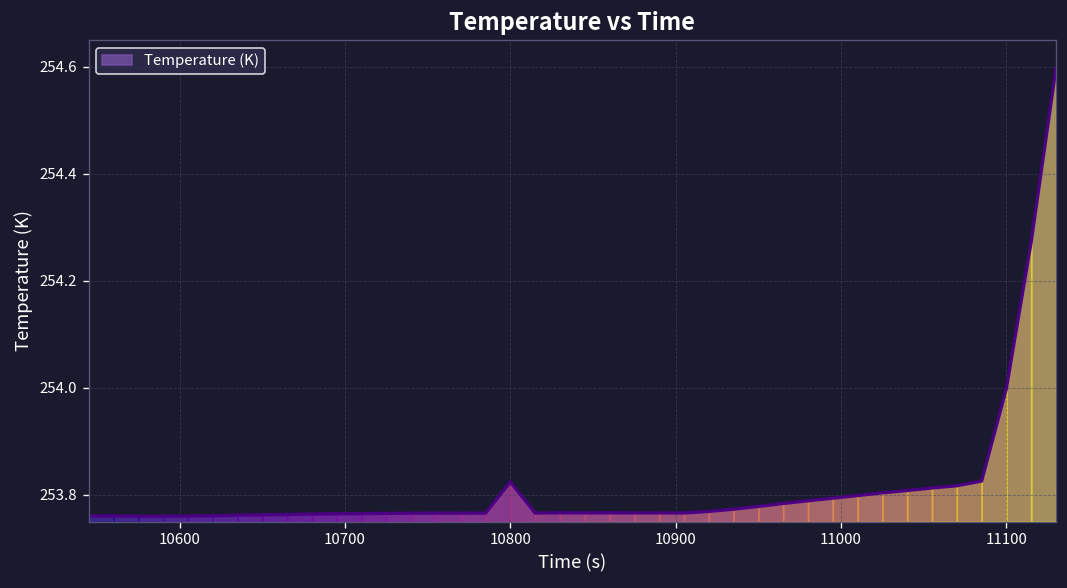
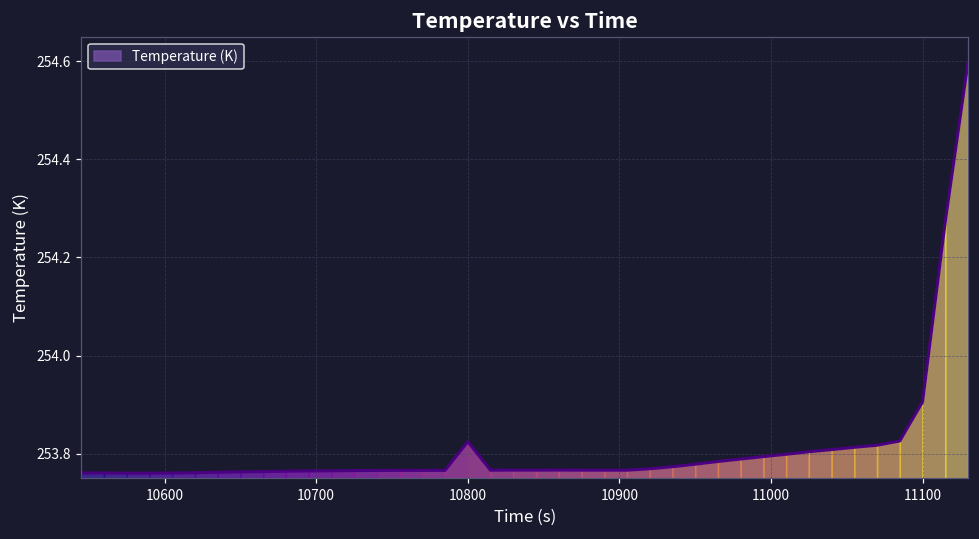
Temperature (K), 11100: 254.00 -> 253.91
